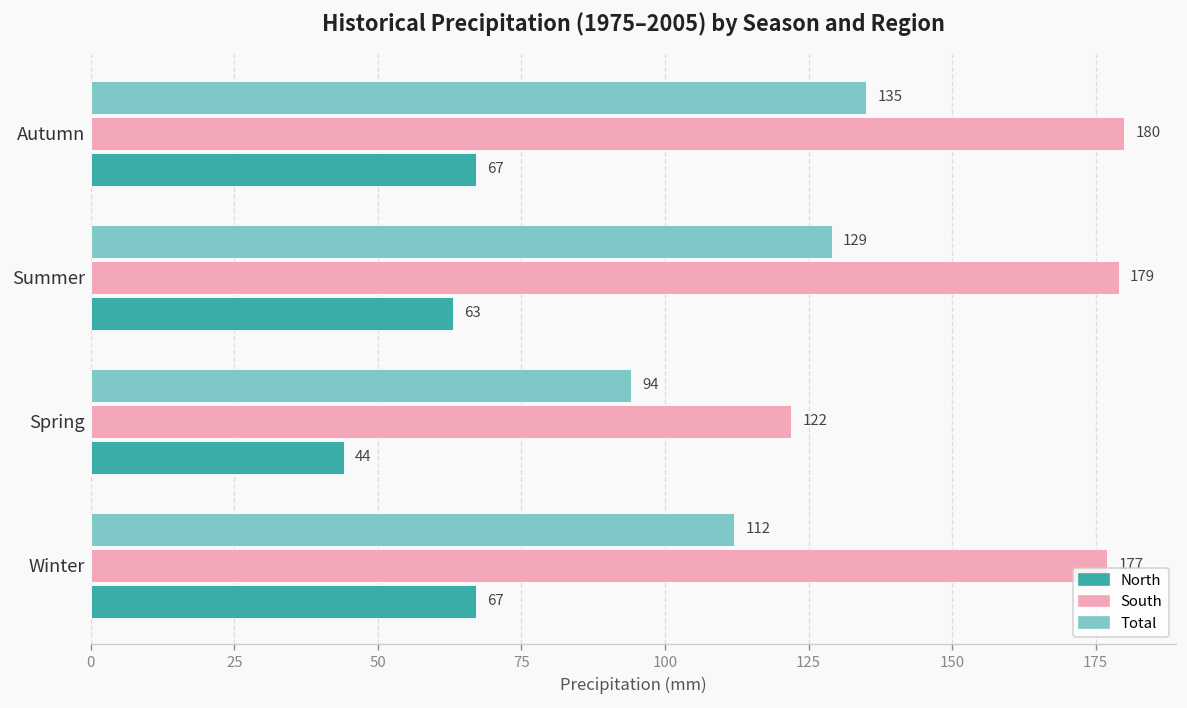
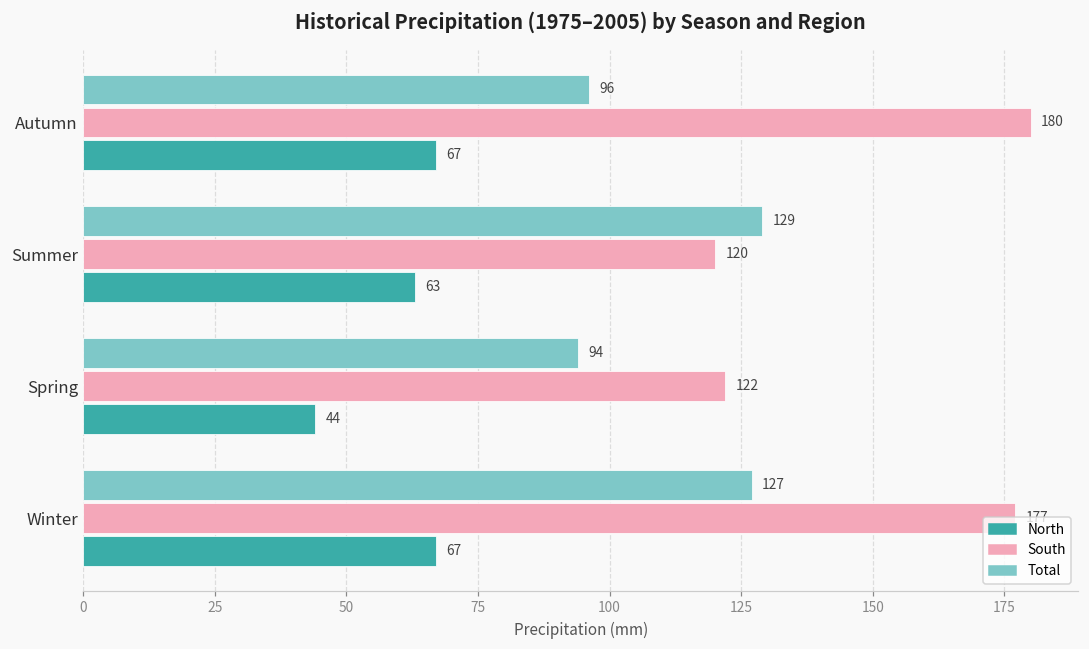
Total, Autumn: 135 -> 96
South, Summer: 179 -> 120
Total, Winter: 112 -> 127
